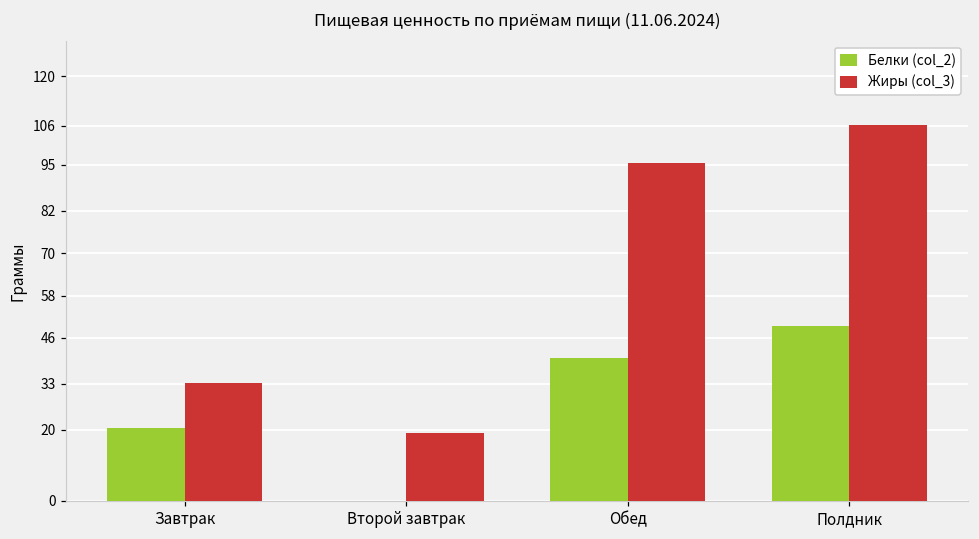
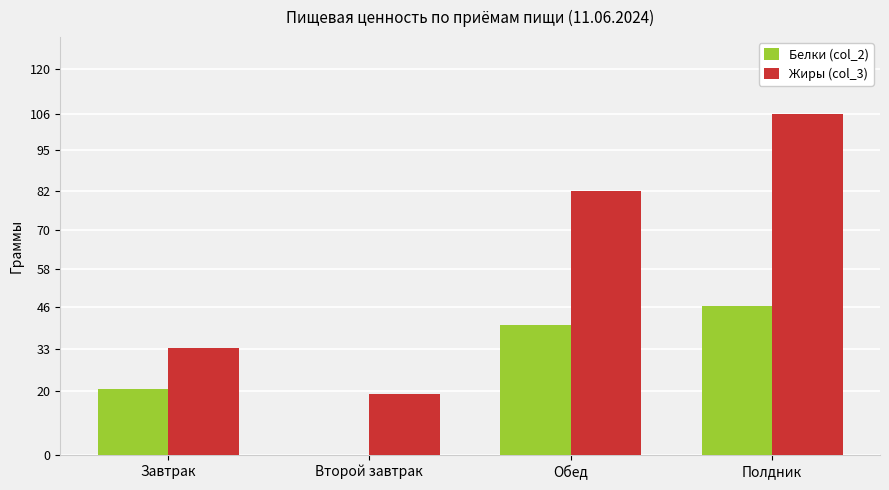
Жиры (col_3), Обед: 96 -> 82
Белки (col_2), Полдник: 49 -> 47
